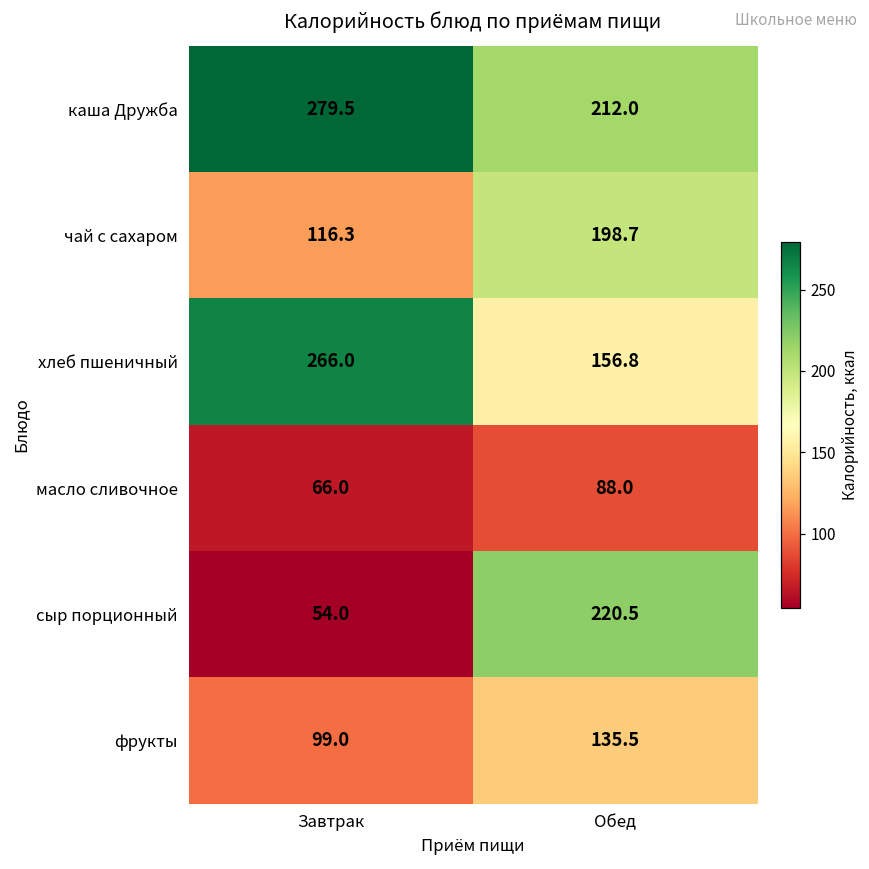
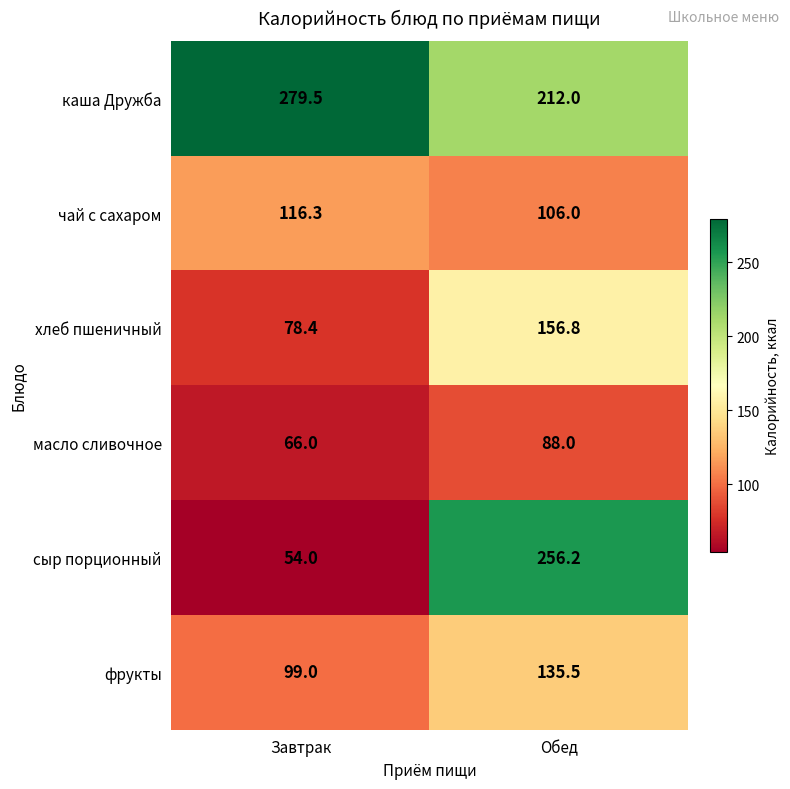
чай с сахаром, Обед: 198.7 -> 106.0
хлеб пшеничный, Завтрак: 266.0 -> 78.4
сыр порционный, Обед: 220.5 -> 256.2
